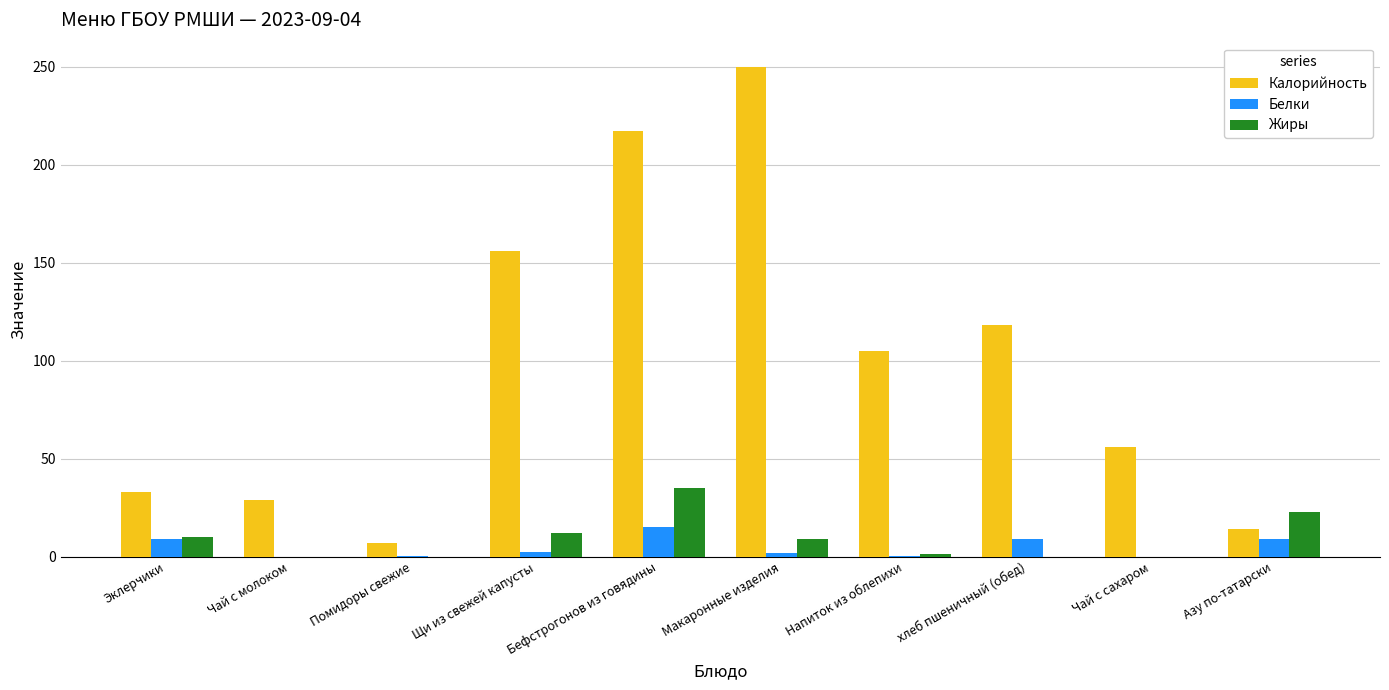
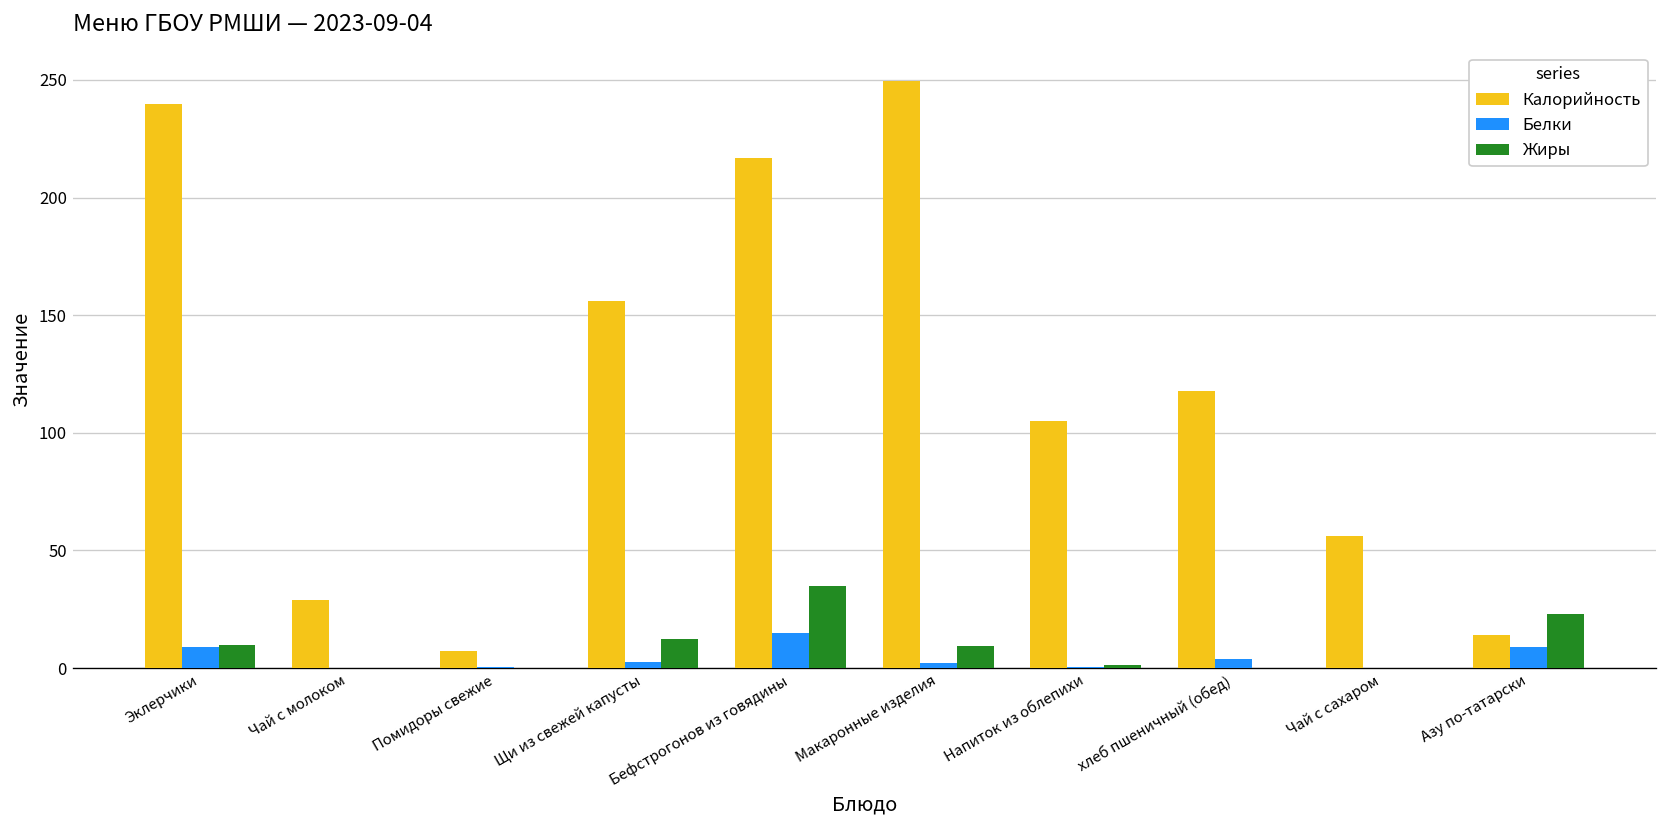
Калорийность, Эклерчики: 33 -> 240
Белки, хлеб пшеничный (обед): 9 -> 4
